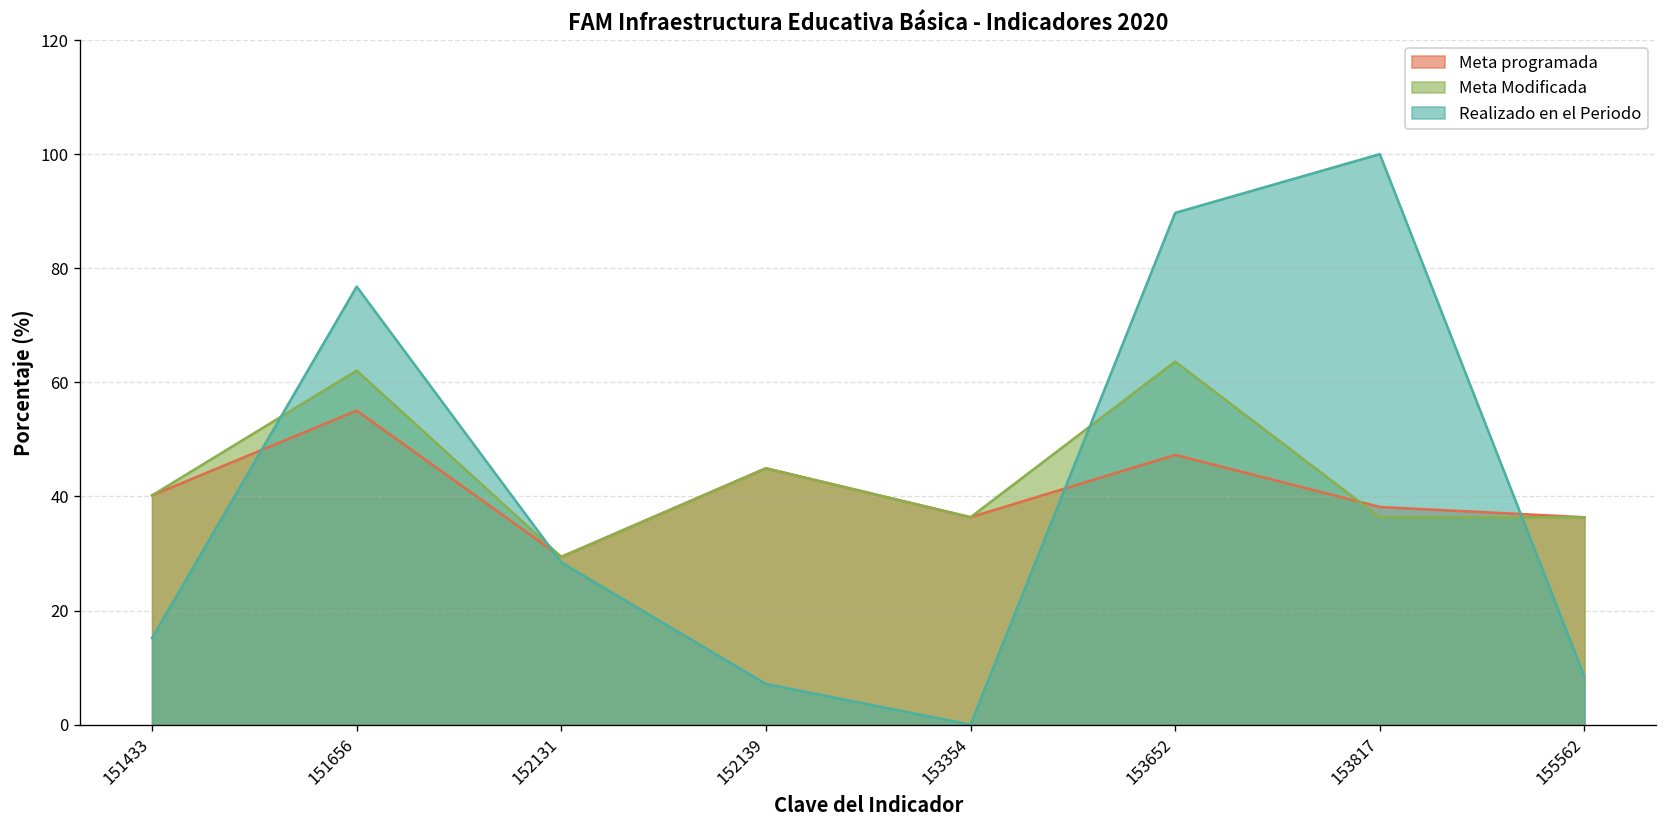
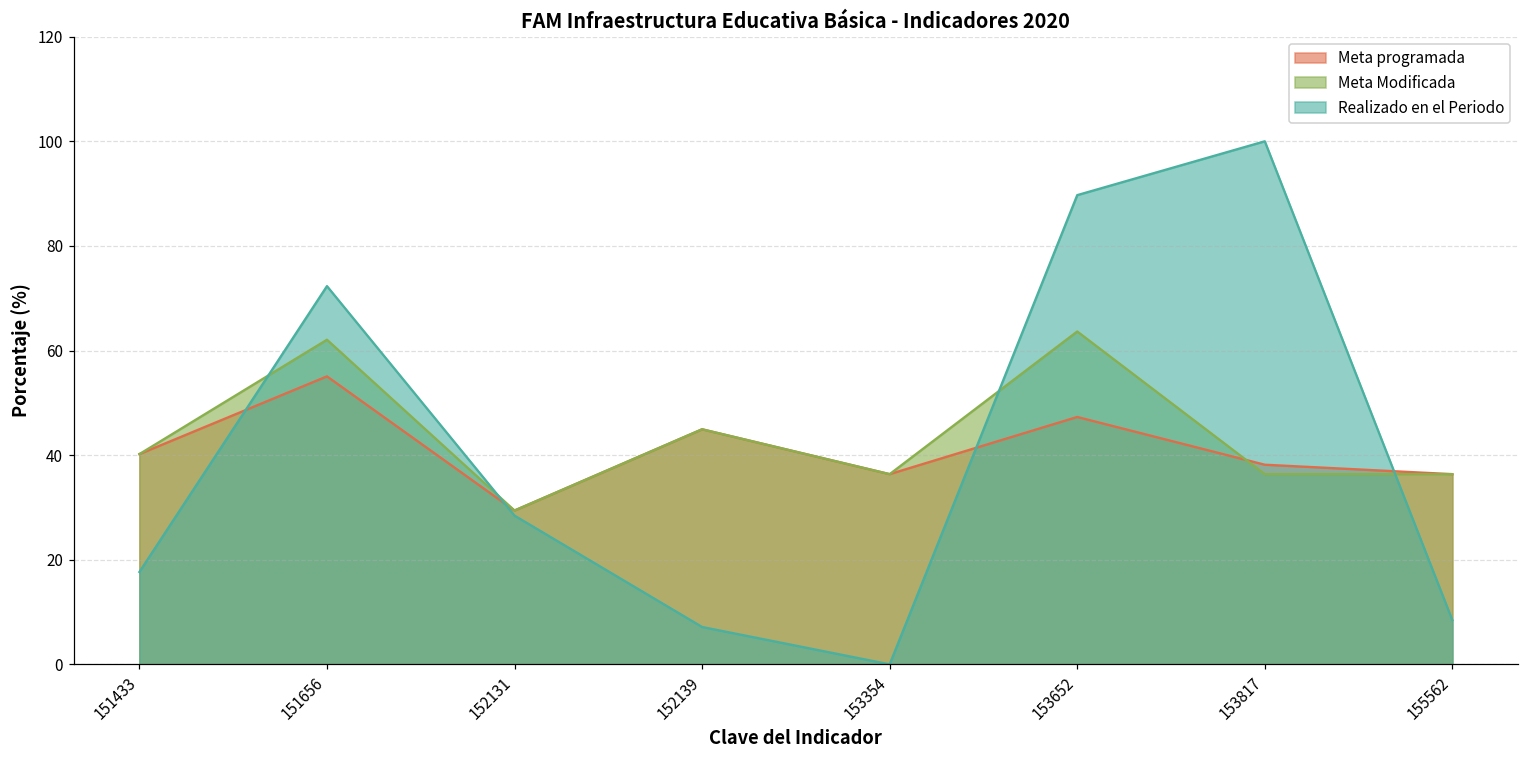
Realizado en el Periodo, 151433: 15 -> 18
Realizado en el Periodo, 151656: 77 -> 72
